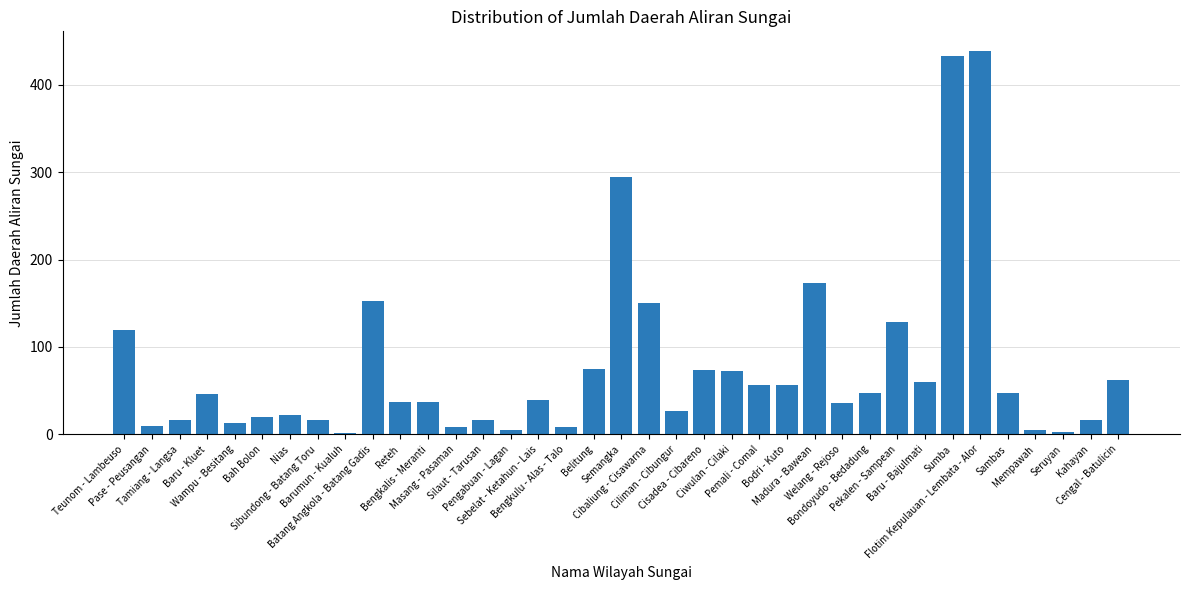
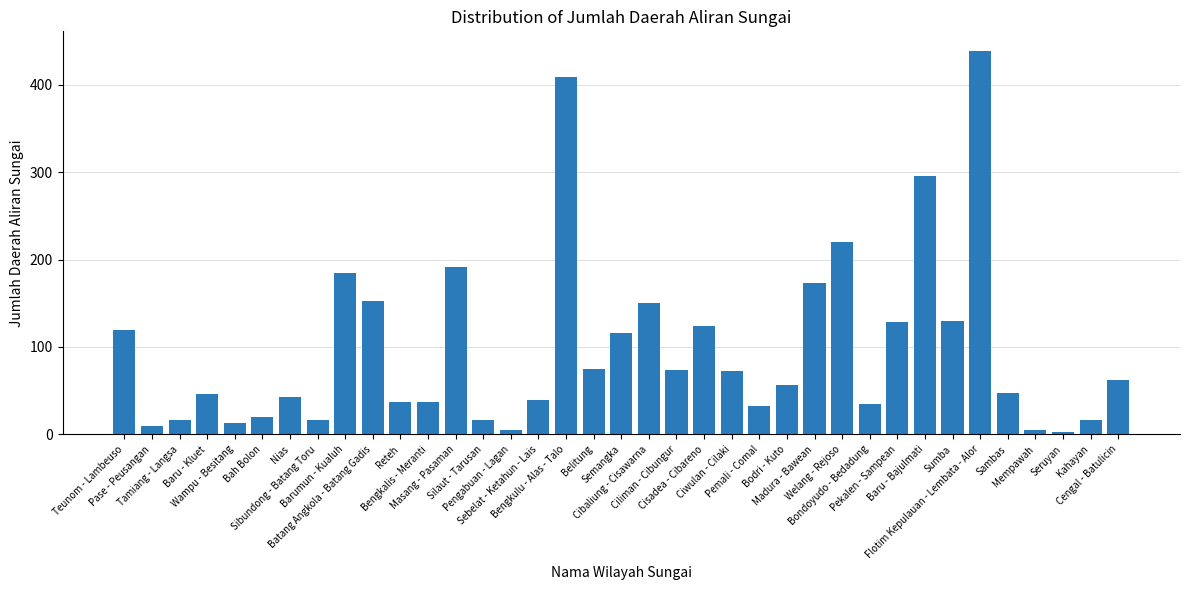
Nias: 20 -> 40
Barumun - Kualuh: 0 -> 190
Masang - Pasaman: 10 -> 190
Bengkulu - Alas - Talo: 10 -> 410
Semangka: 290 -> 120
Ciliman - Cibungur: 30 -> 70
Cisadea - Cibareno: 70 -> 120
Pemali - Comal: 60 -> 30
Welang - Rejoso: 40 -> 220
Bondoyudo - Bedadung: 50 -> 40
Baru - Bajulmati: 60 -> 300
Sumba: 430 -> 130
